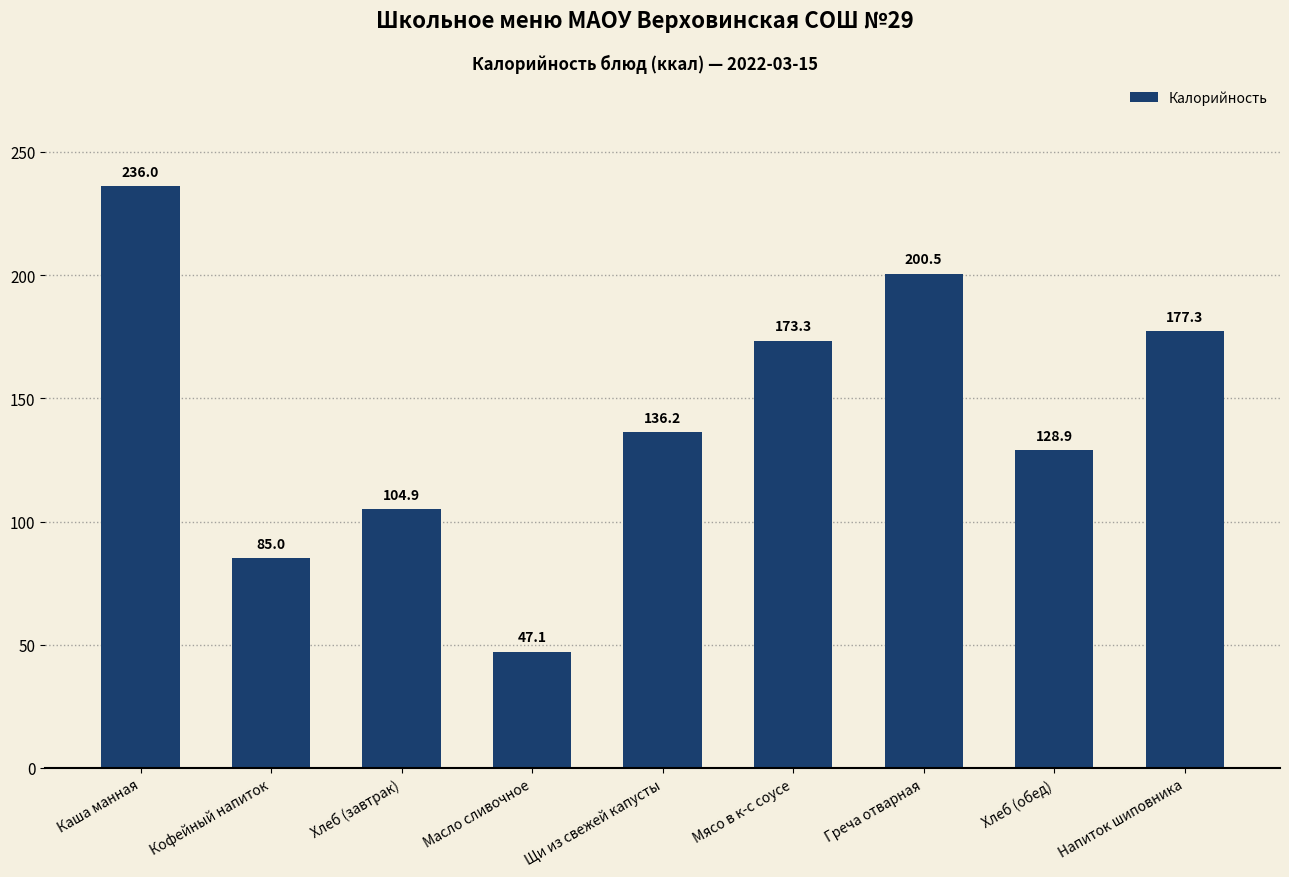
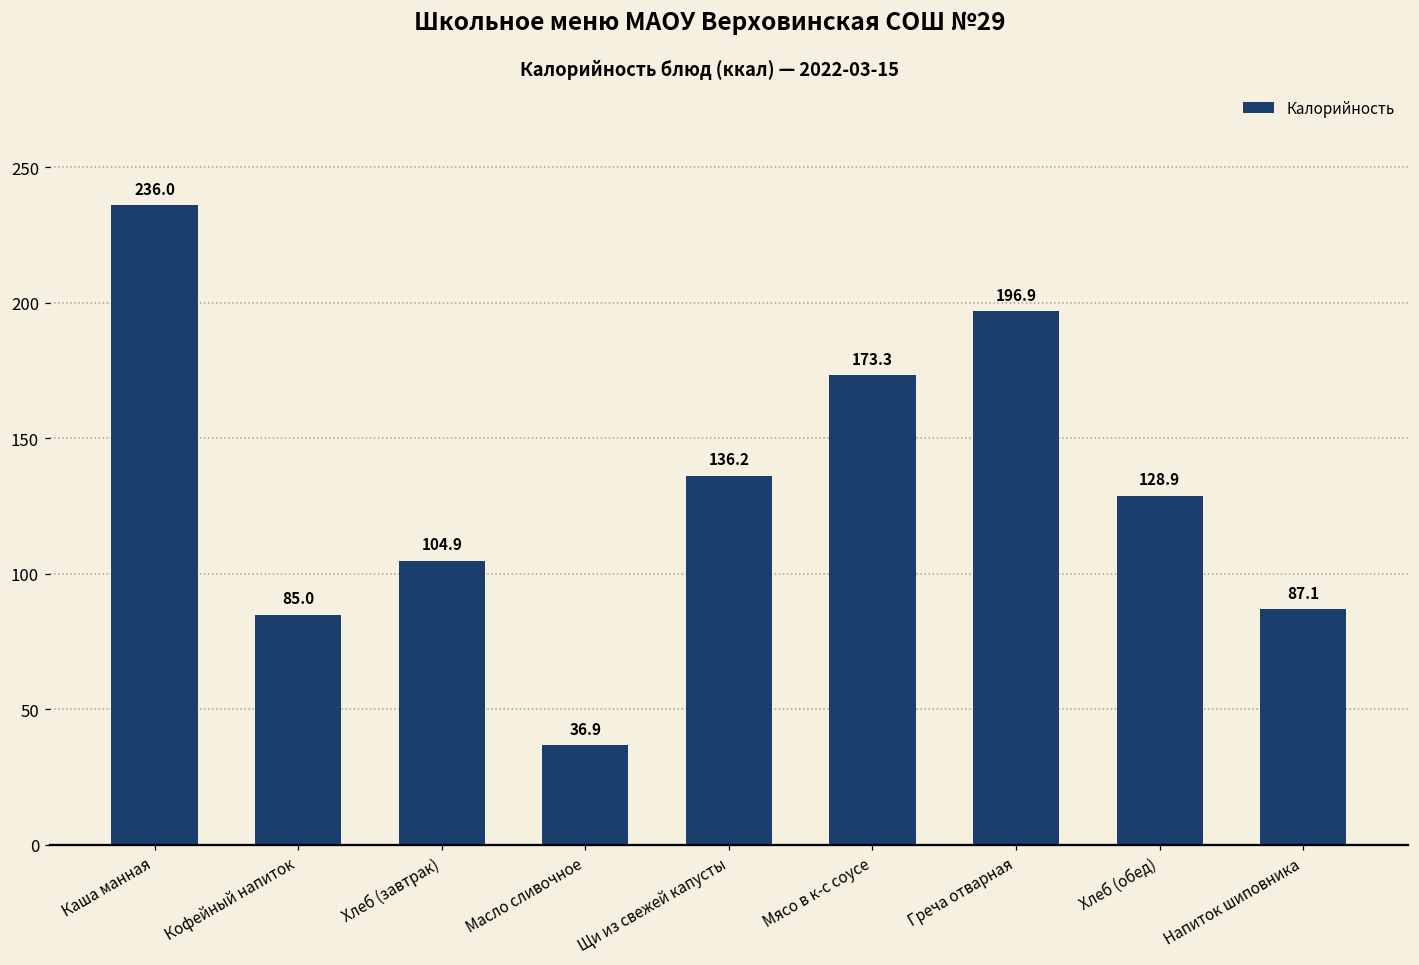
Масло сливочное: 47.1 -> 36.9
Греча отварная: 200.5 -> 196.9
Напиток шиповника: 177.3 -> 87.1
